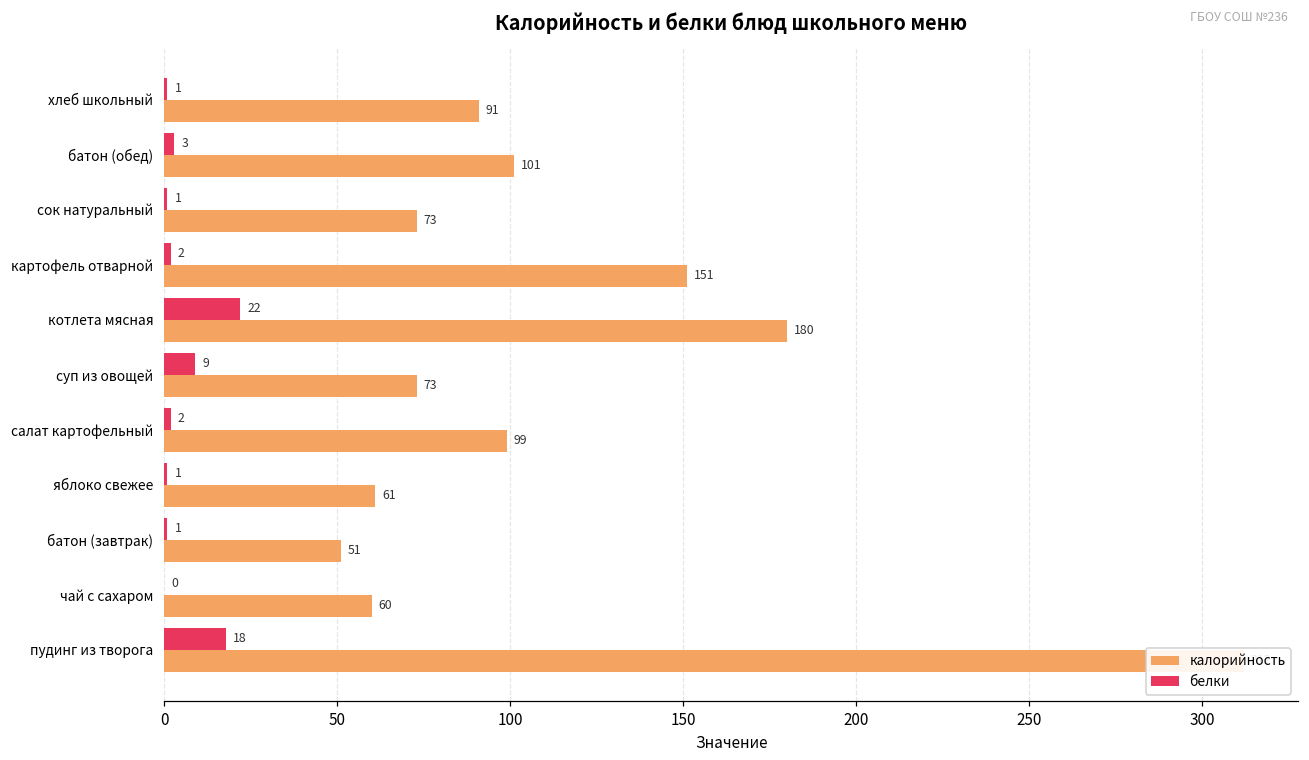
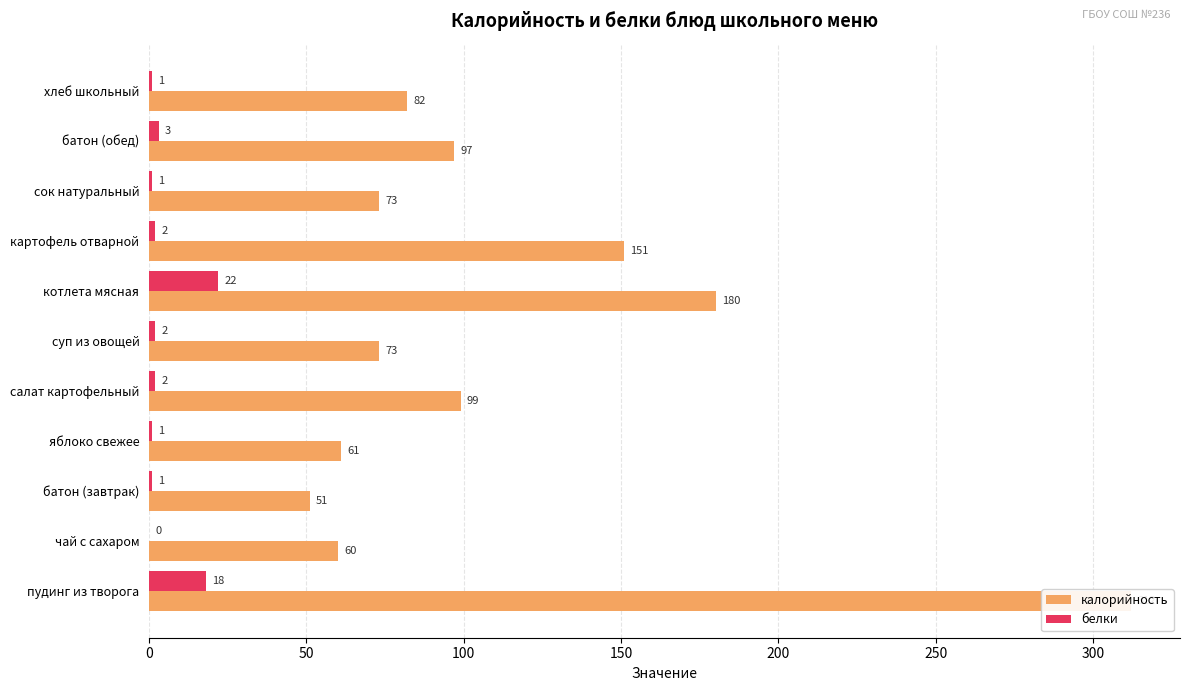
калорийность, хлеб школьный: 91 -> 82
калорийность, батон (обед): 101 -> 97
белки, суп из овощей: 9 -> 2
